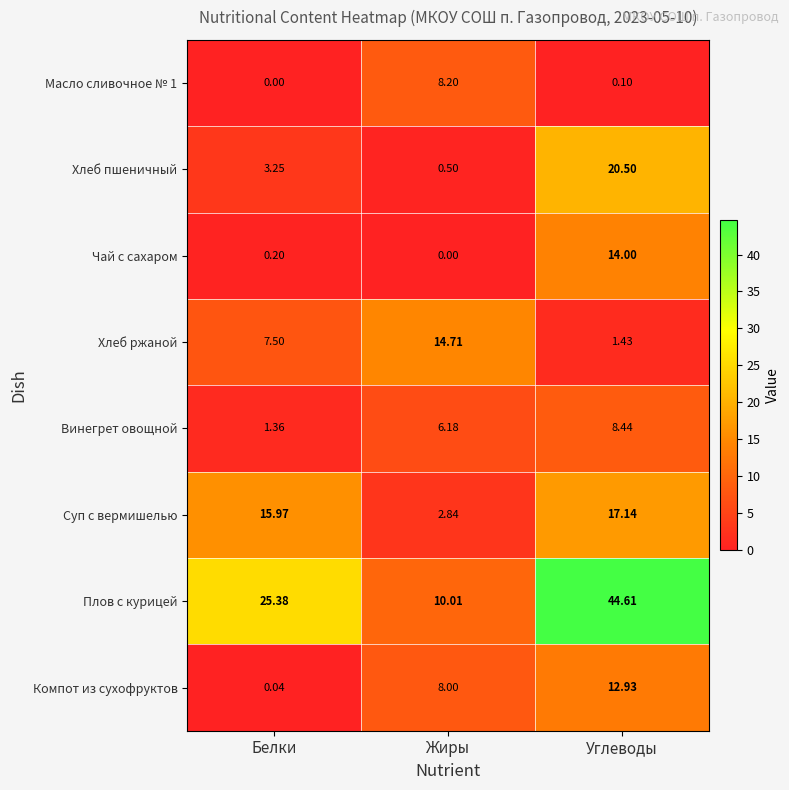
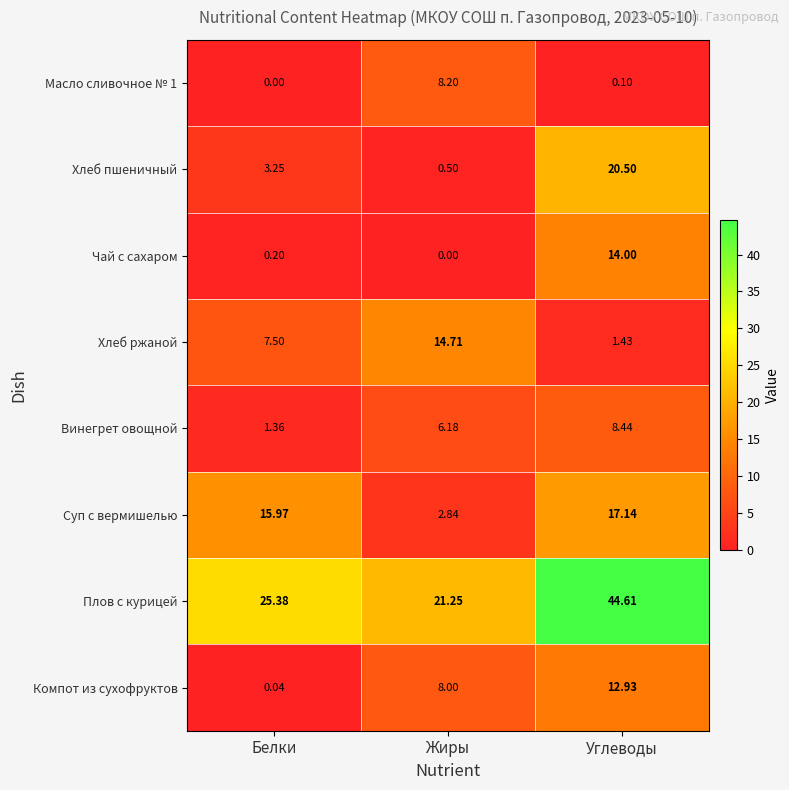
Плов с курицей, Жиры: 10.01 -> 21.25
